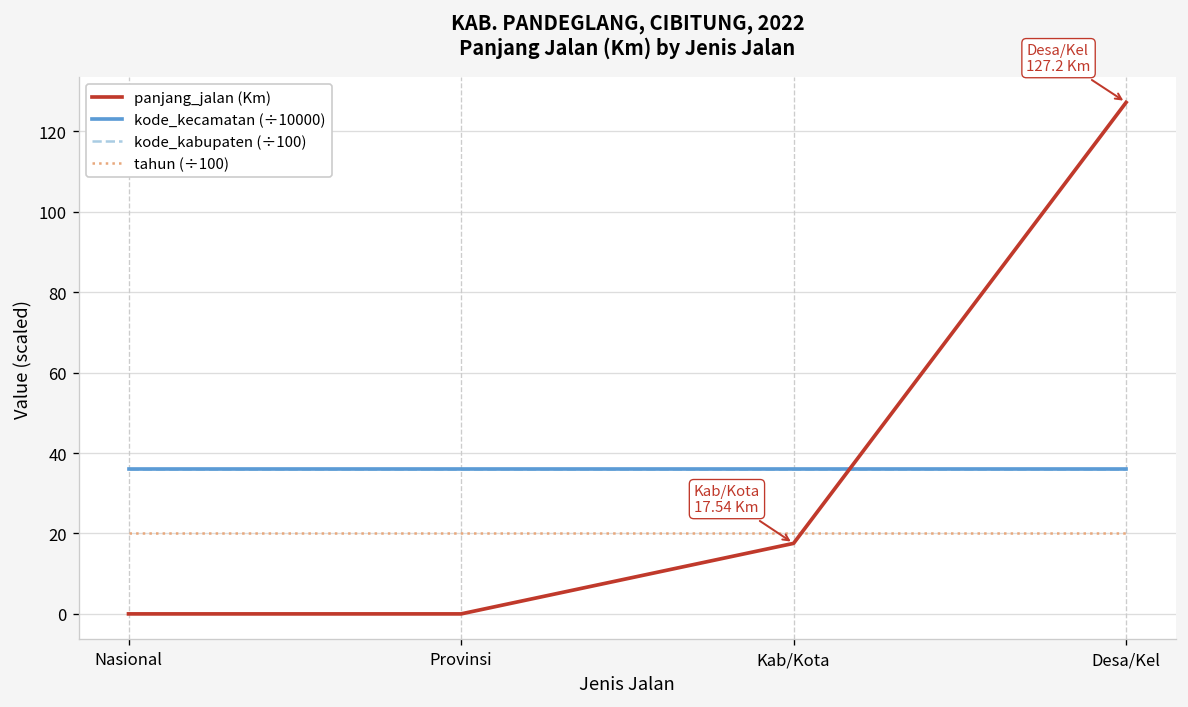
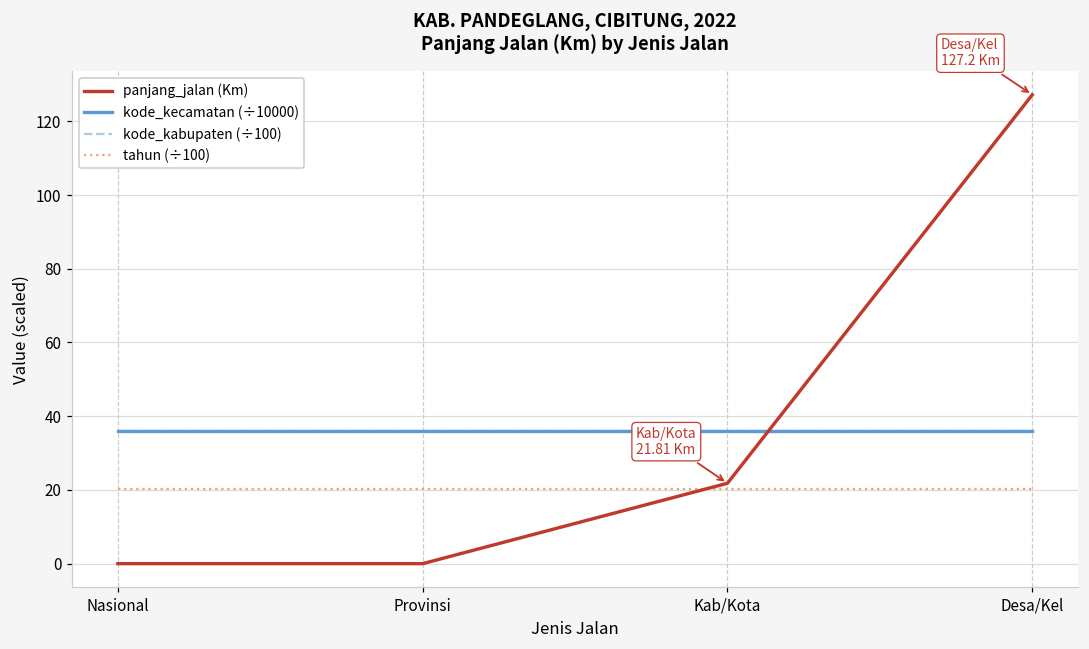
panjang_jalan (Km), Kab/Kota: 17.54 -> 21.81
